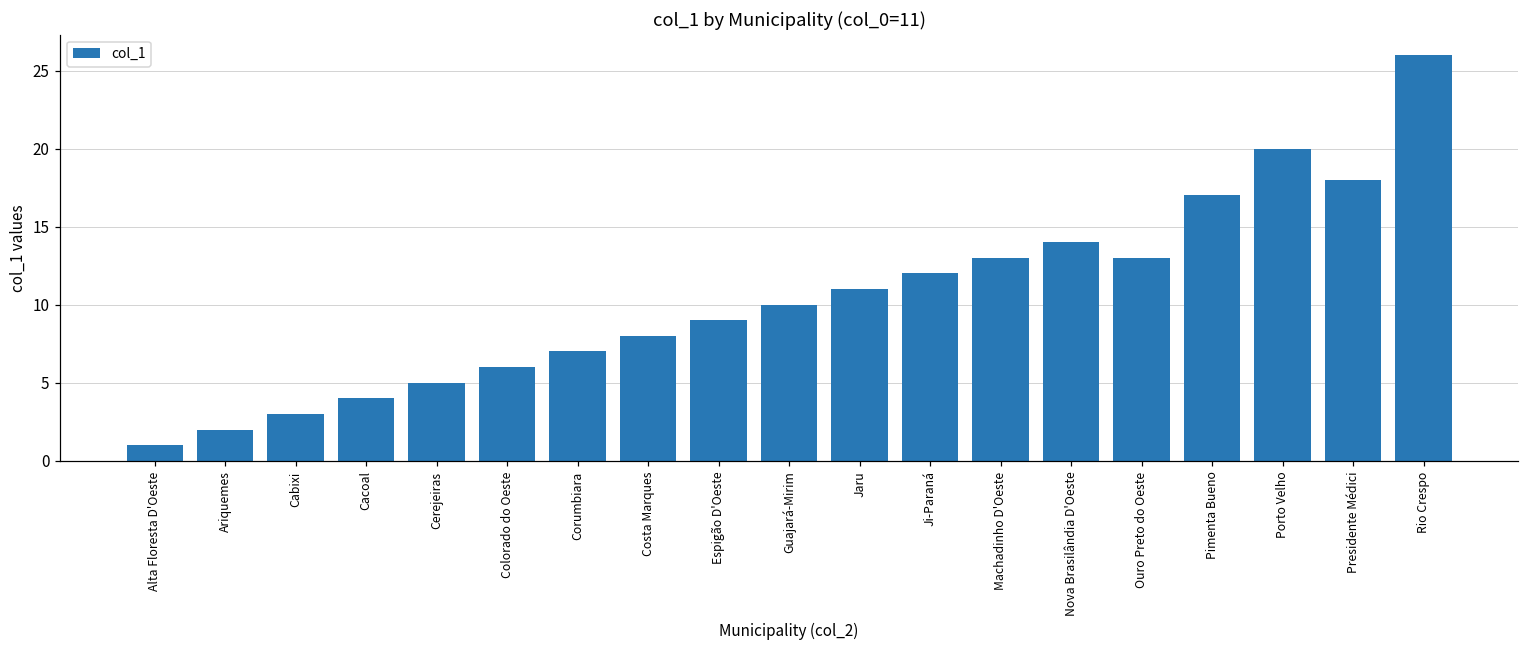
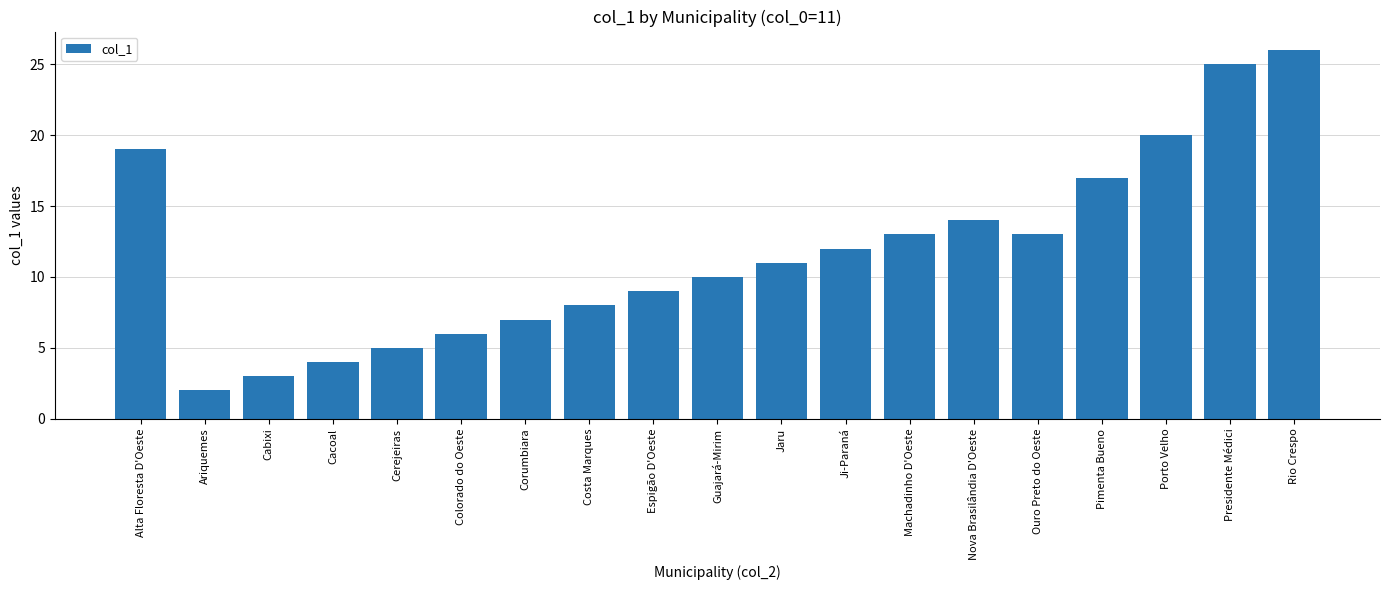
Alta Floresta D'Oeste: 1 -> 19
Presidente Médici: 18 -> 25
